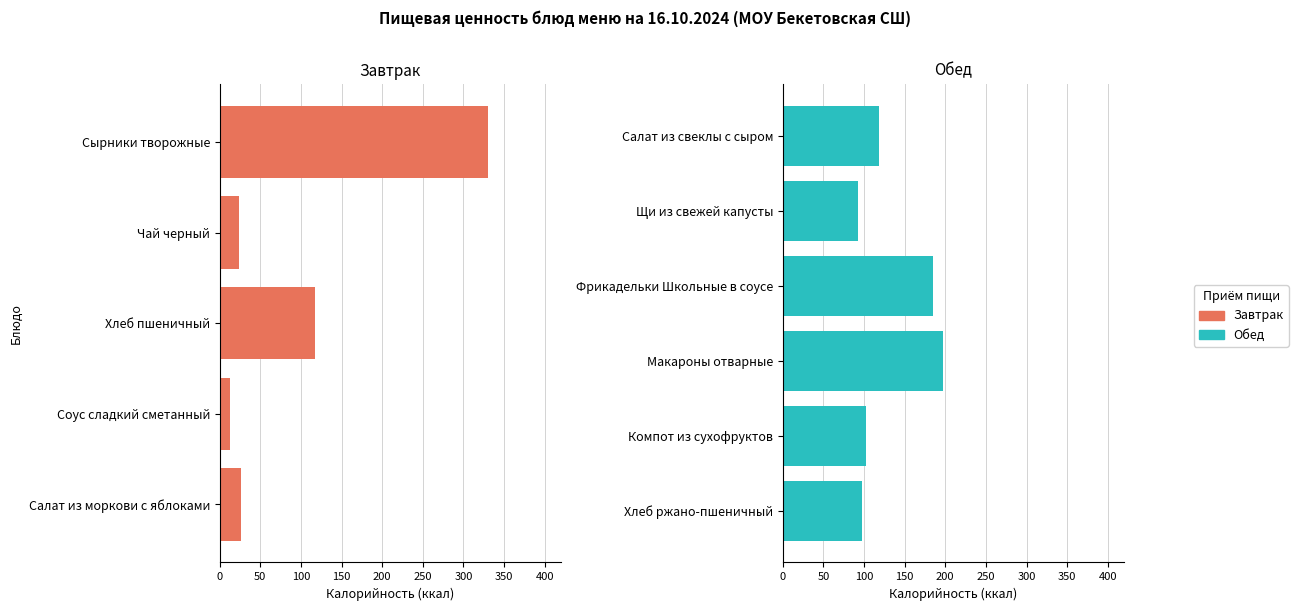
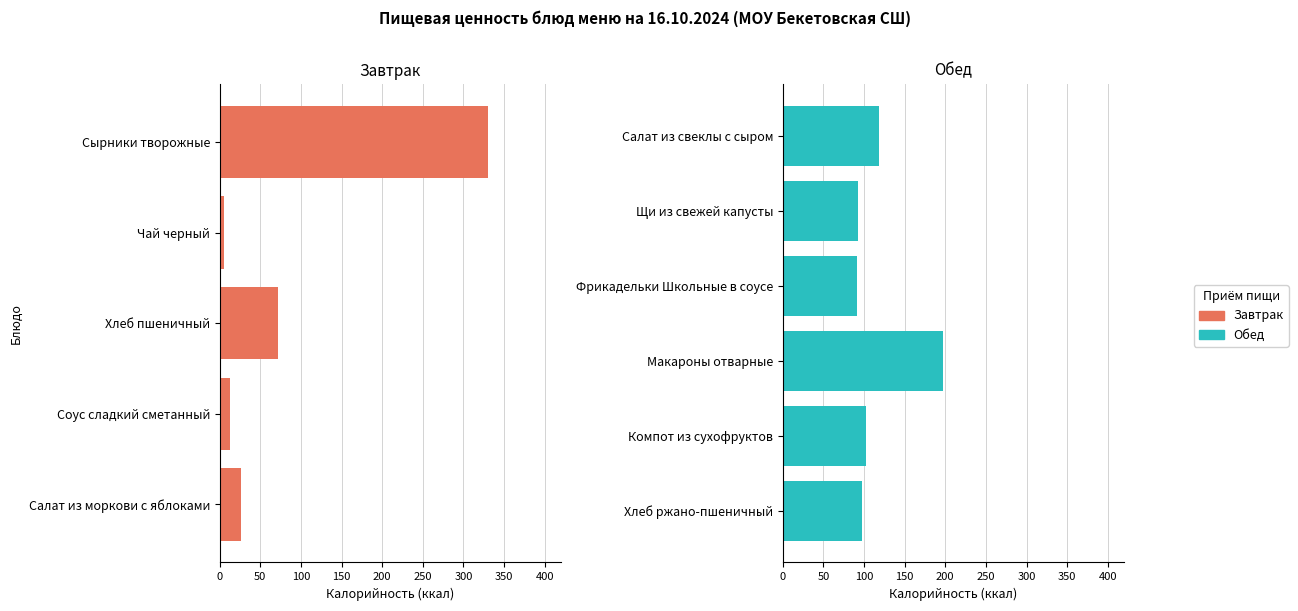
Завтрак, Чай черный: 20 -> 10
Завтрак, Хлеб пшеничный: 120 -> 70
Обед, Фрикадельки Школьные в соусе: 190 -> 90
